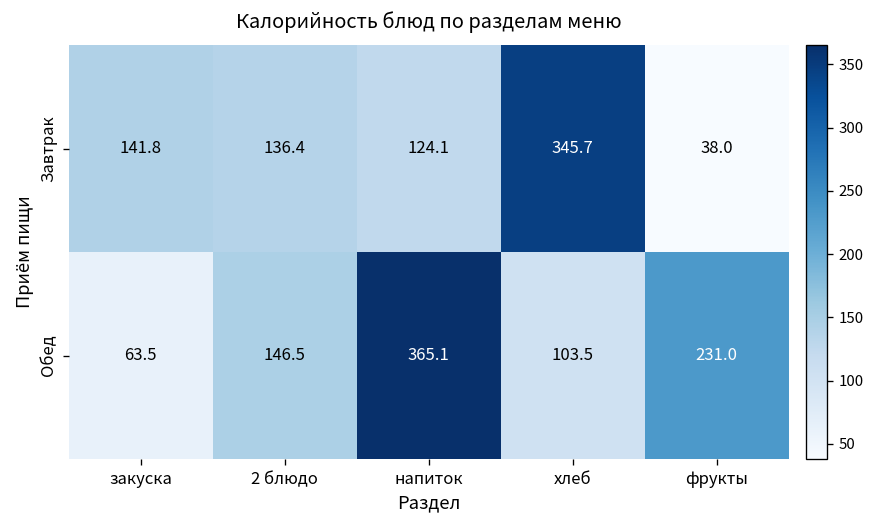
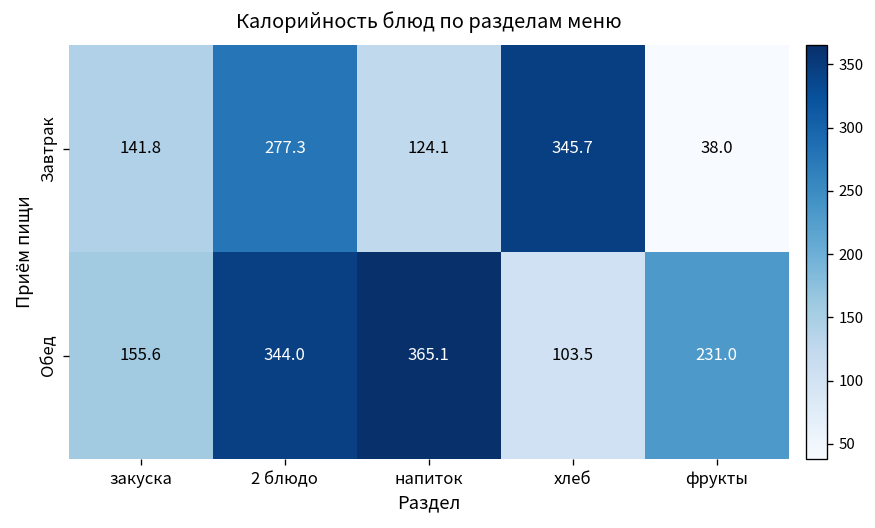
Завтрак, 2 блюдо: 136.4 -> 277.3
Обед, закуска: 63.5 -> 155.6
Обед, 2 блюдо: 146.5 -> 344.0
